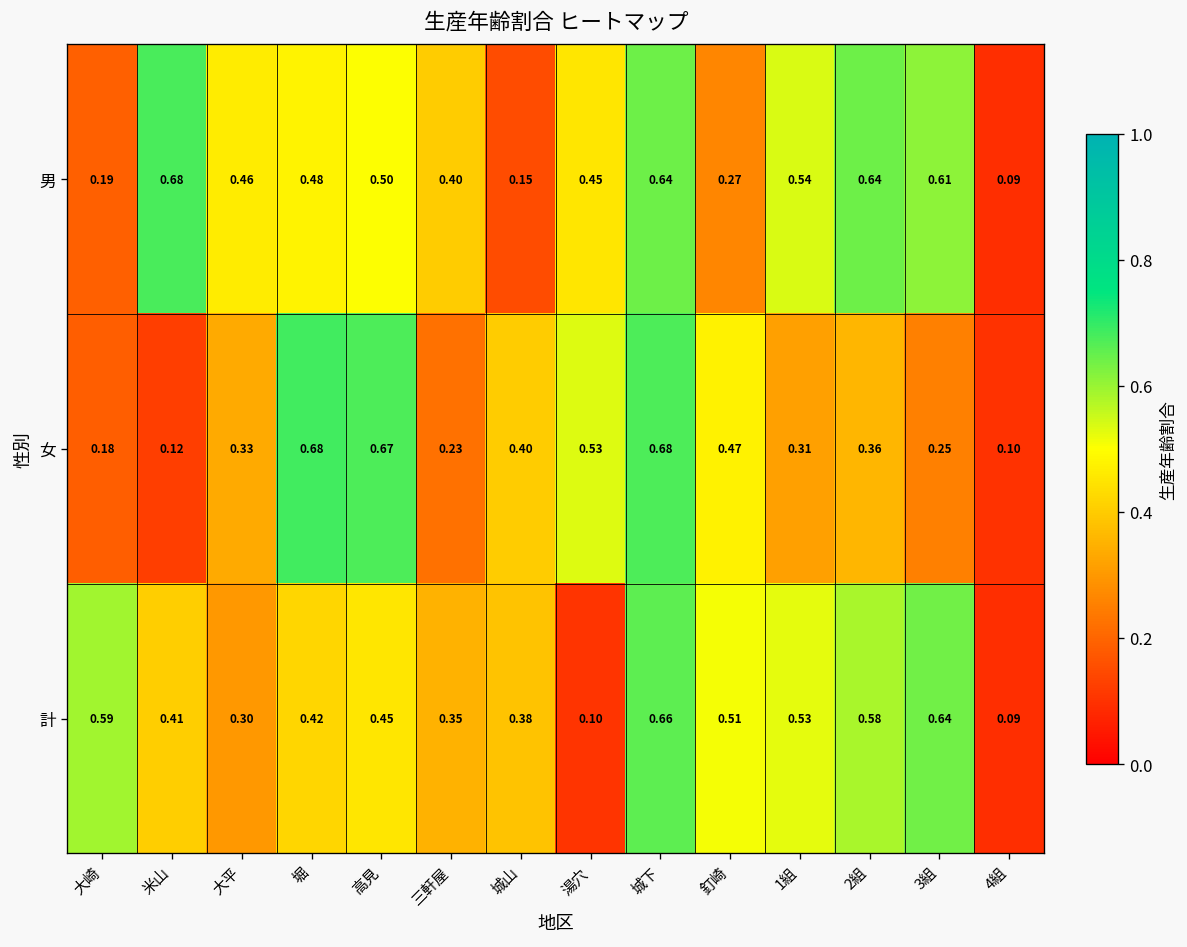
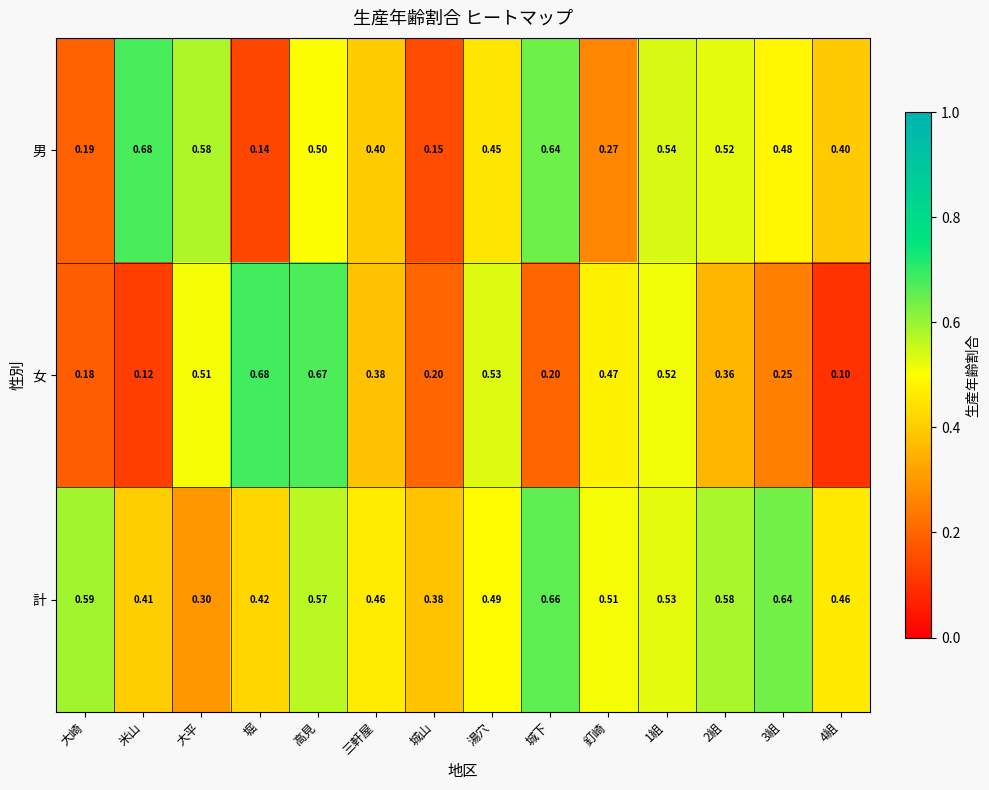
男, 大平: 0.46 -> 0.58
男, 堀: 0.48 -> 0.14
男, 2組: 0.64 -> 0.52
男, 3組: 0.61 -> 0.48
男, 4組: 0.09 -> 0.40
女, 大平: 0.33 -> 0.51
女, 三軒屋: 0.23 -> 0.38
女, 城山: 0.40 -> 0.20
女, 城下: 0.68 -> 0.20
女, 1組: 0.31 -> 0.52
計, 高見: 0.45 -> 0.57
計, 三軒屋: 0.35 -> 0.46
計, 湯穴: 0.10 -> 0.49
計, 4組: 0.09 -> 0.46
